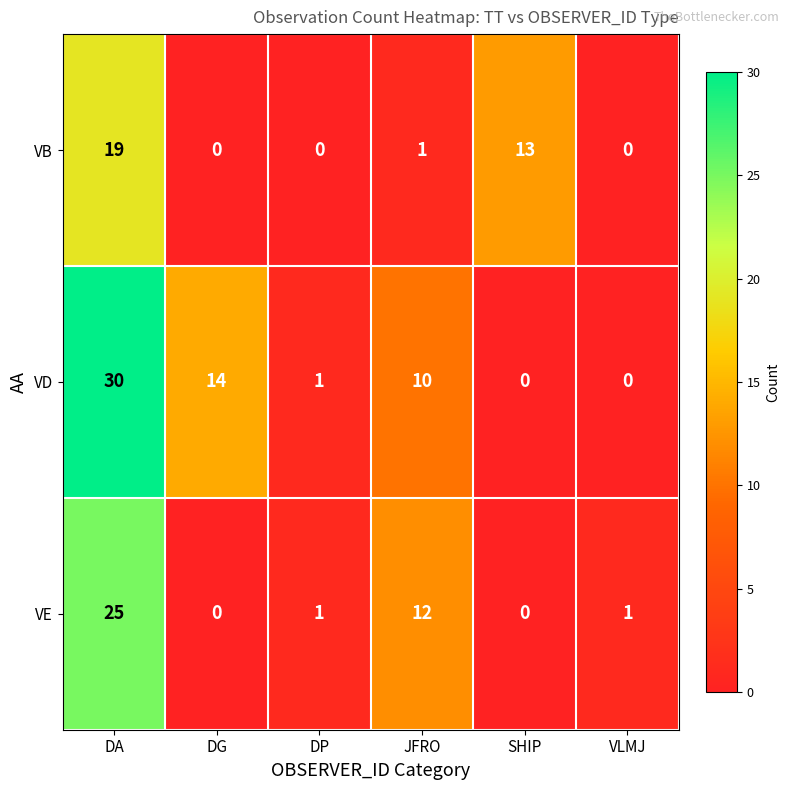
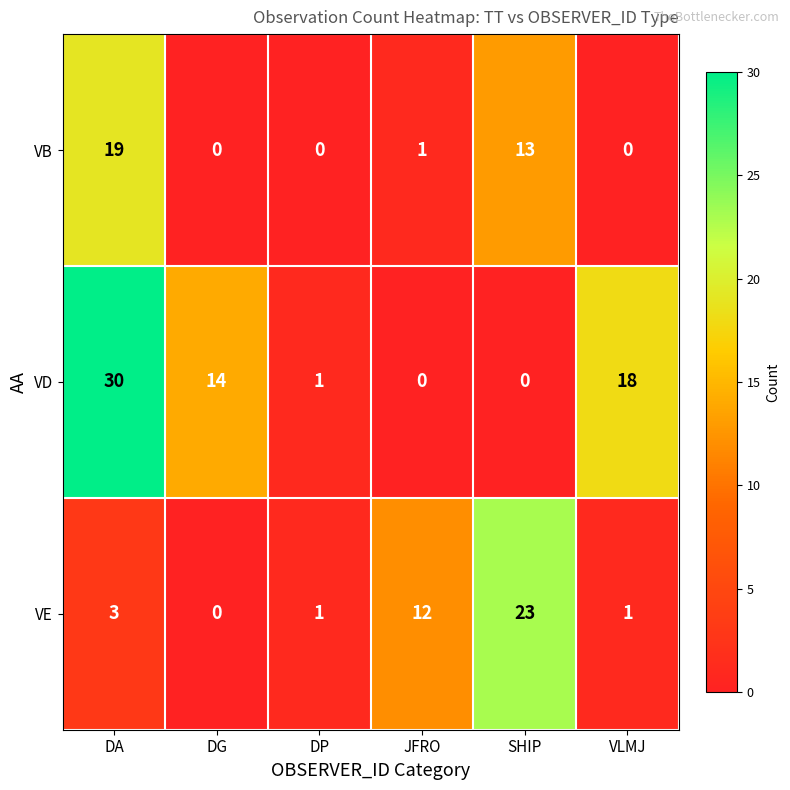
VD, JFRO: 10 -> 0
VD, VLMJ: 0 -> 18
VE, DA: 25 -> 3
VE, SHIP: 0 -> 23
